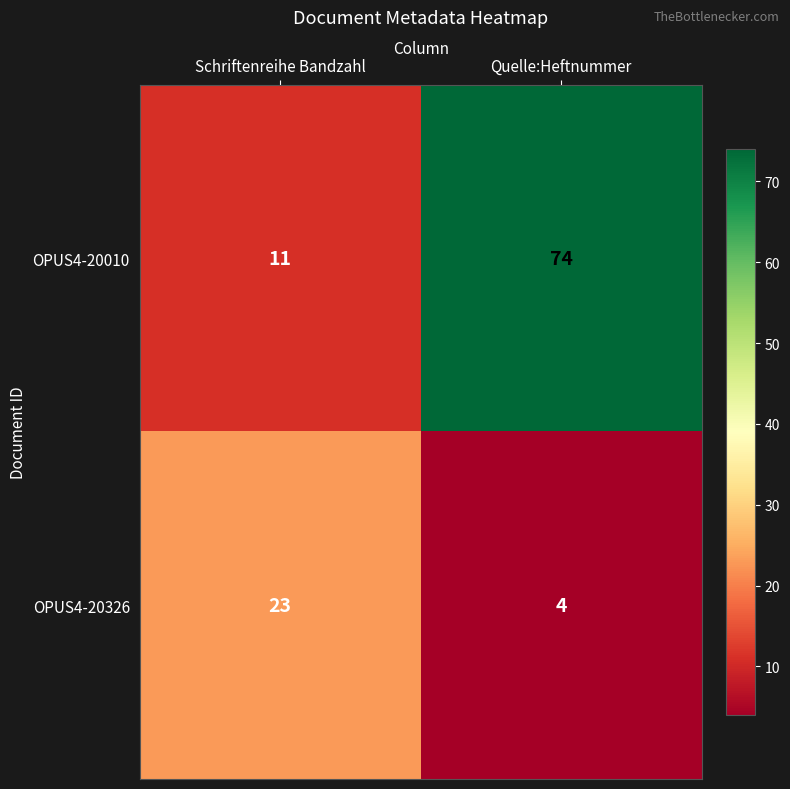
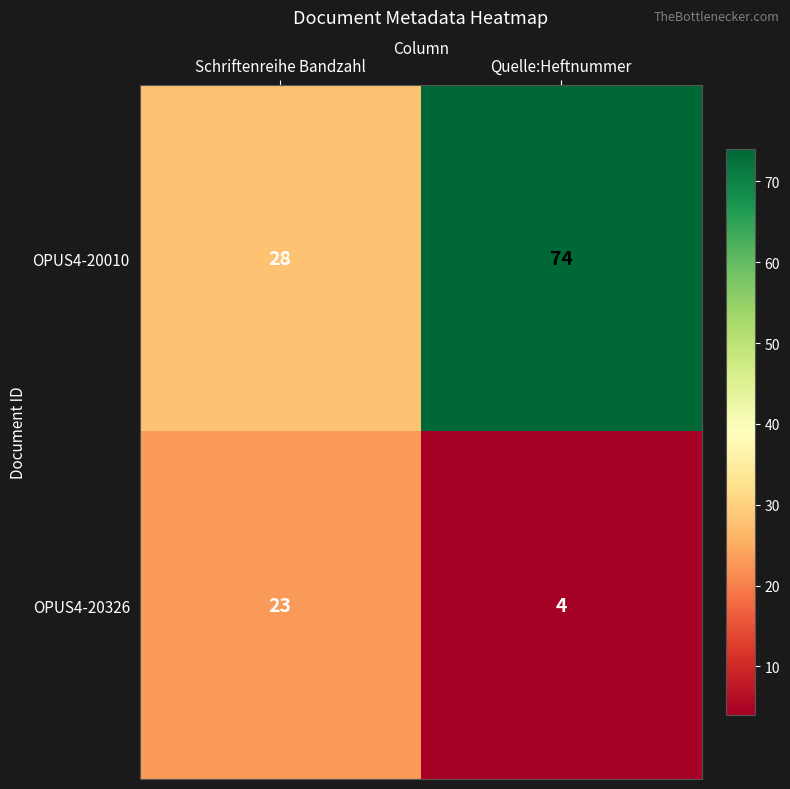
OPUS4-20010, Schriftenreihe Bandzahl: 11 -> 28
